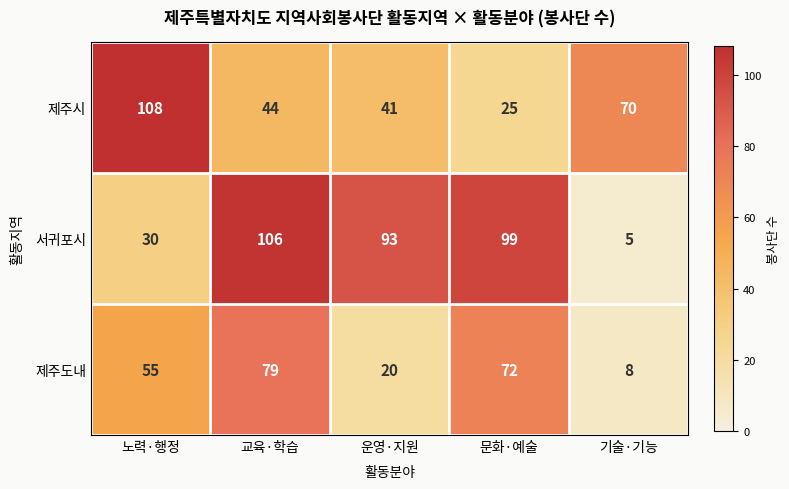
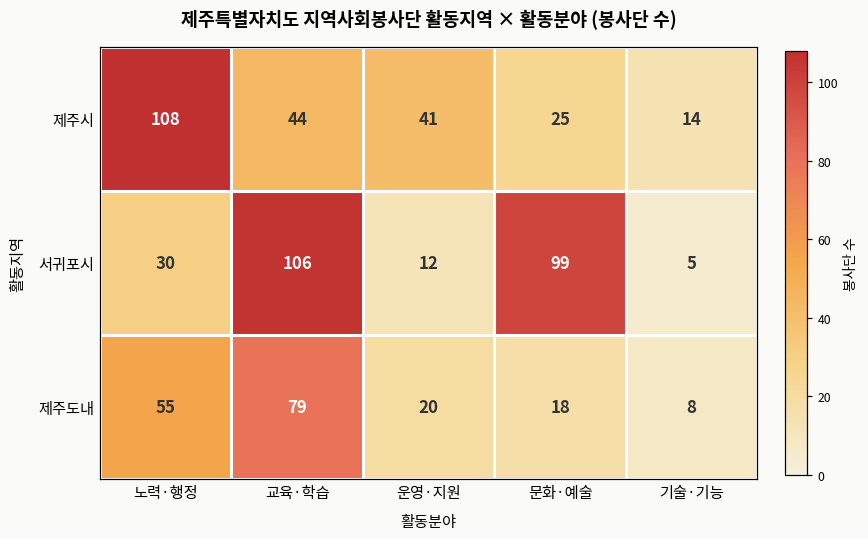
제주시, 기술·기능: 70 -> 14
서귀포시, 운영·지원: 93 -> 12
제주도내, 문화·예술: 72 -> 18
